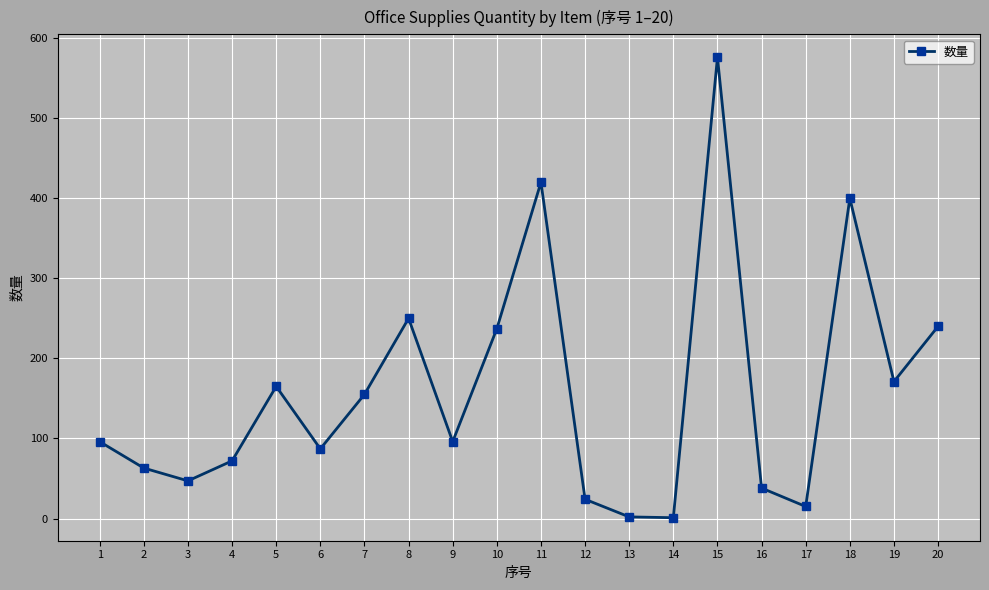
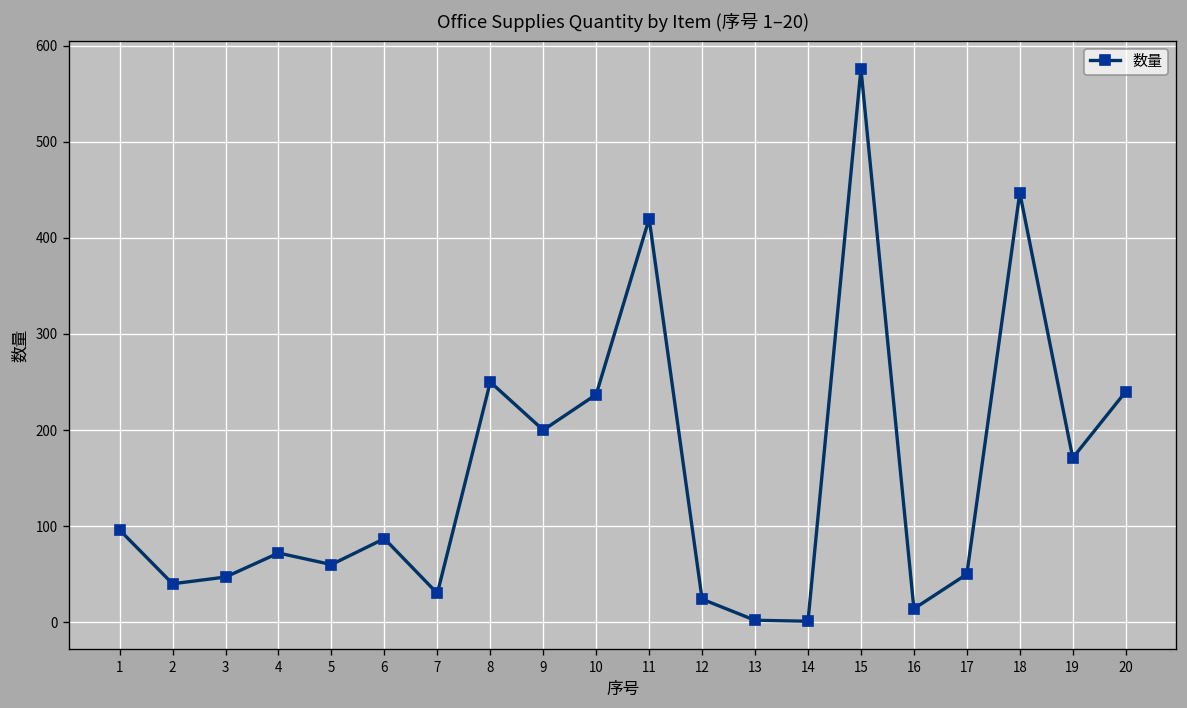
2: 60 -> 40
5: 170 -> 60
7: 160 -> 30
9: 100 -> 200
16: 40 -> 10
17: 20 -> 50
18: 400 -> 450
